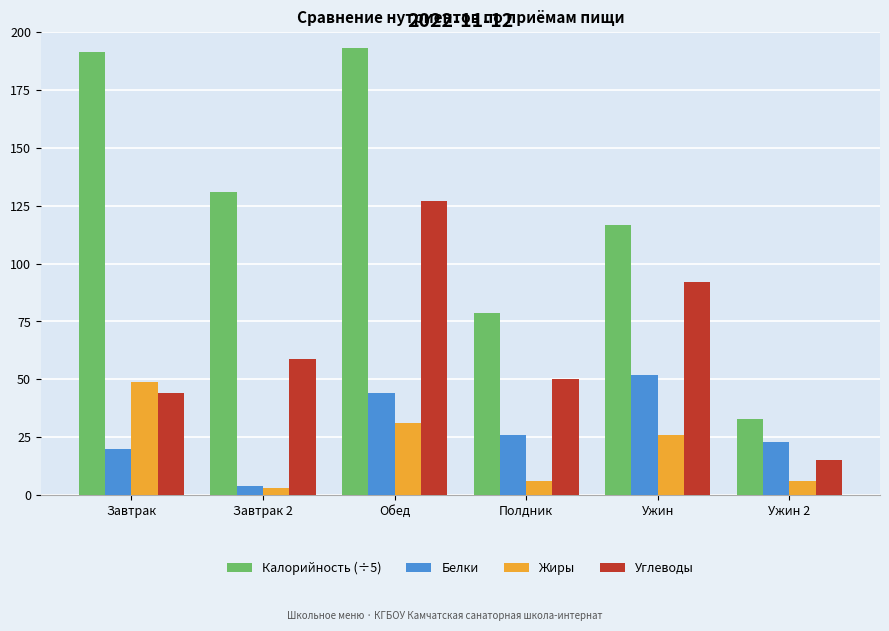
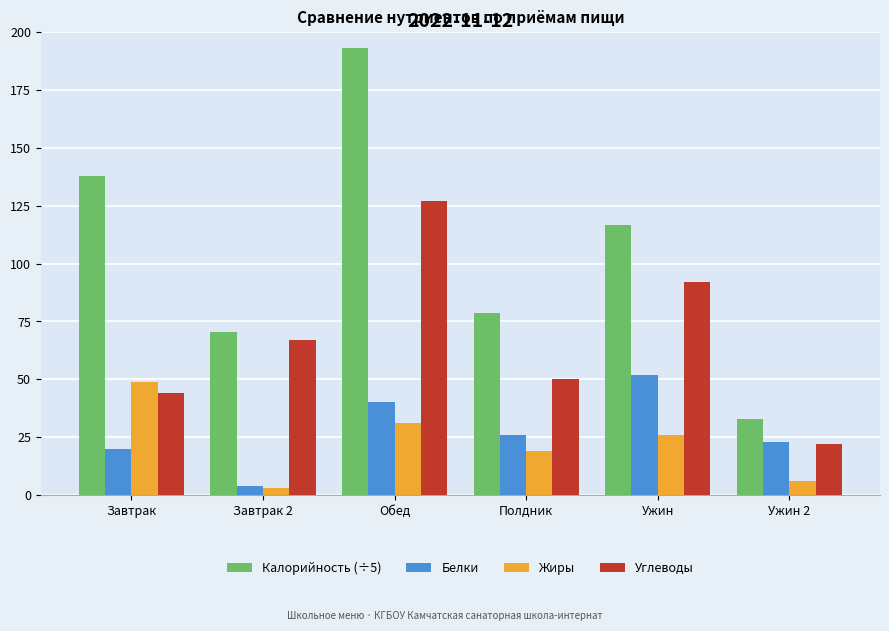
Калорийность (÷5), Завтрак: 192 -> 138
Калорийность (÷5), Завтрак 2: 131 -> 71
Углеводы, Завтрак 2: 59 -> 67
Белки, Обед: 44 -> 40
Жиры, Полдник: 6 -> 19
Углеводы, Ужин 2: 15 -> 22
